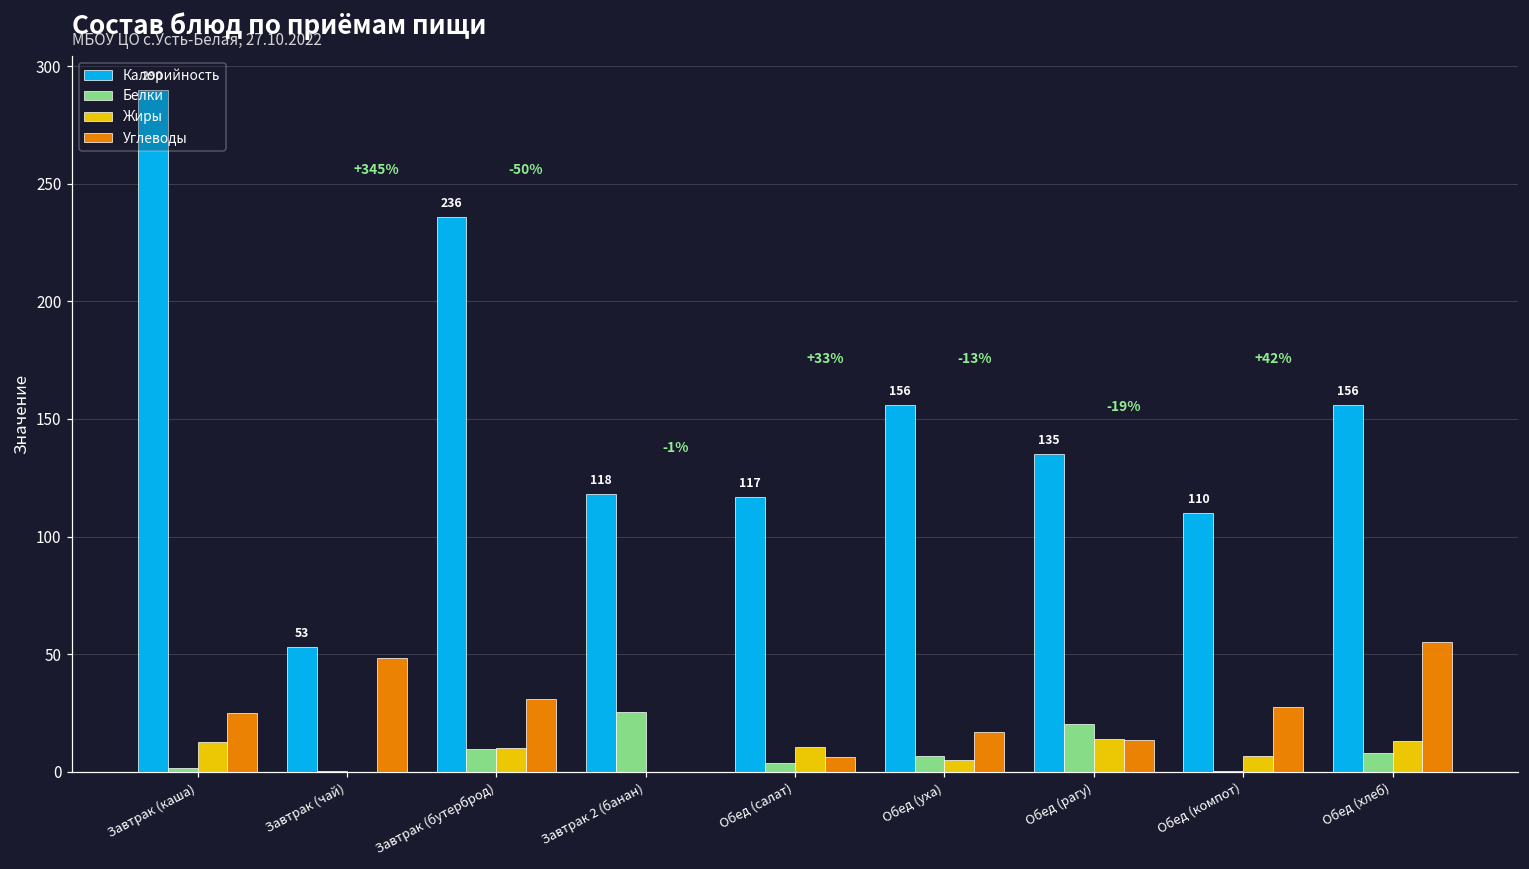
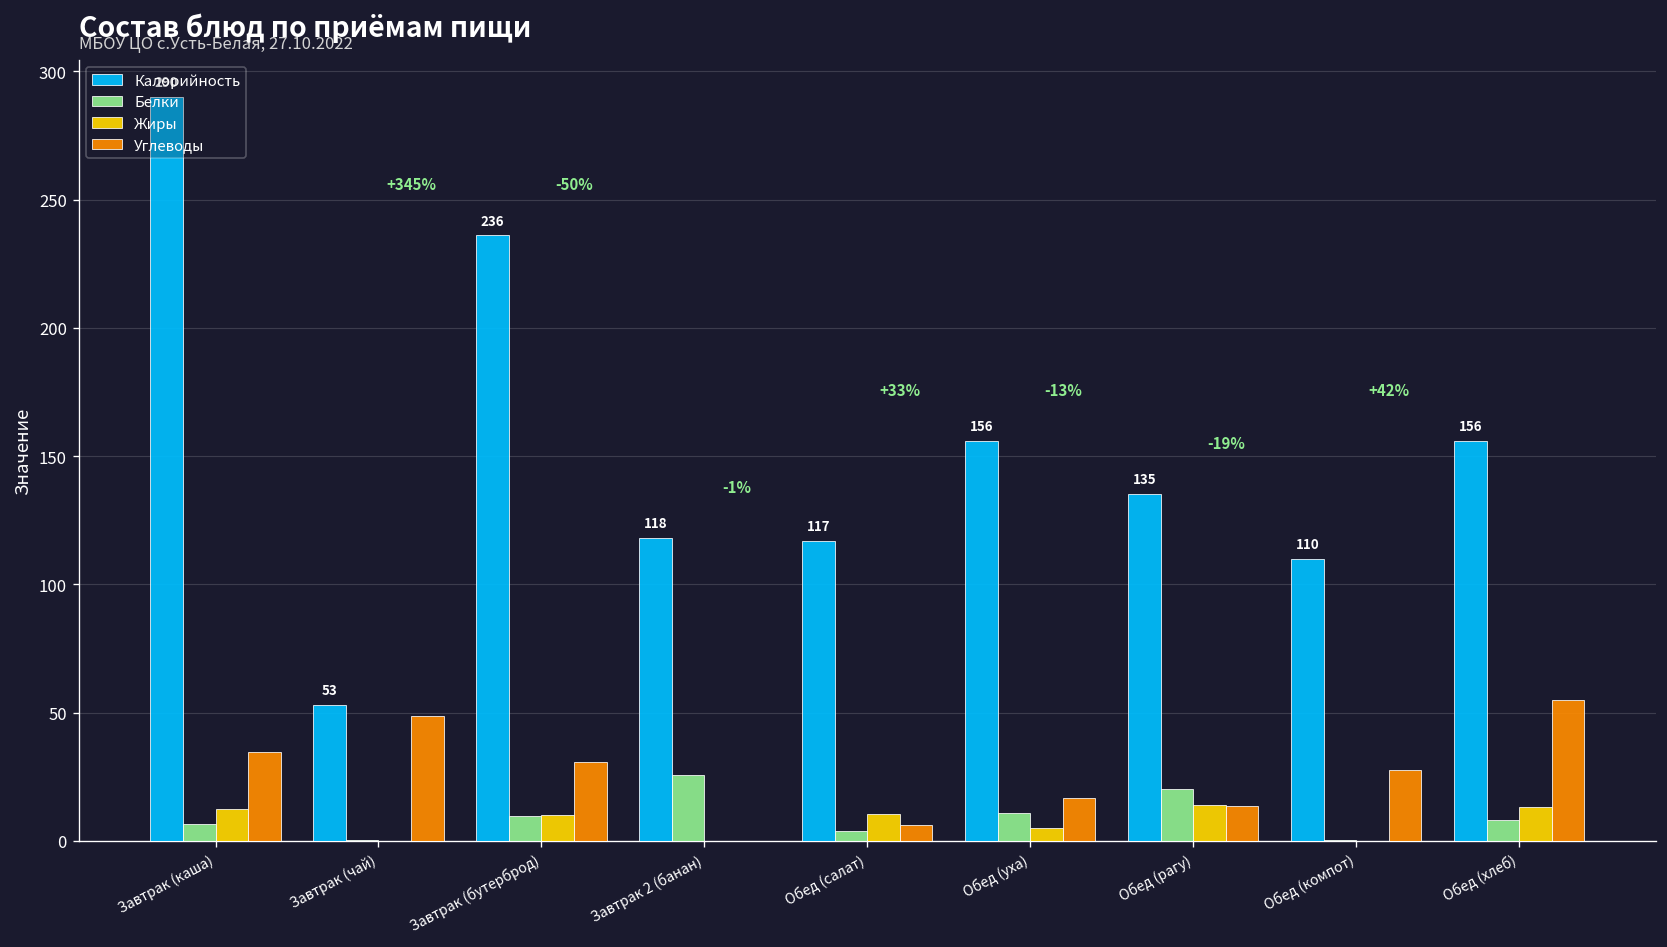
Белки, Завтрак (каша): 1 -> 6
Углеводы, Завтрак (каша): 25 -> 35
Белки, Обед (уха): 7 -> 11
Жиры, Обед (компот): 7 -> 0
